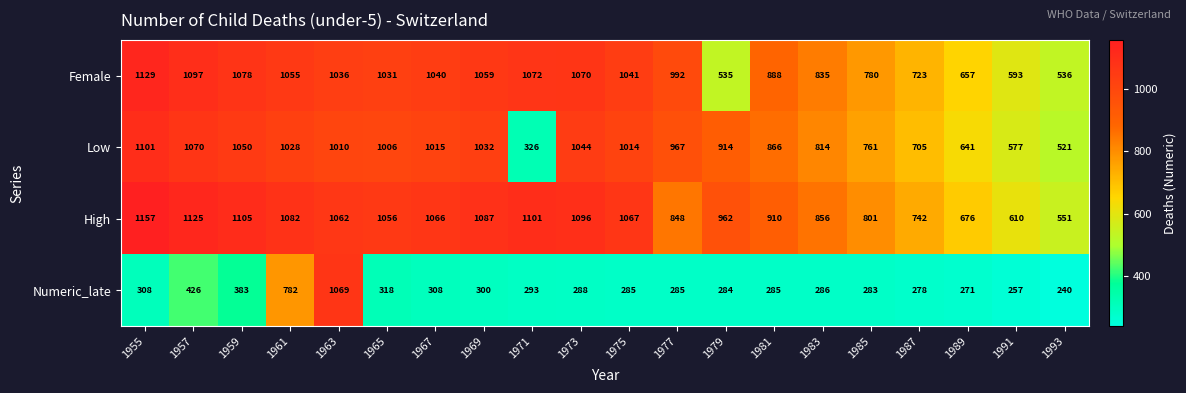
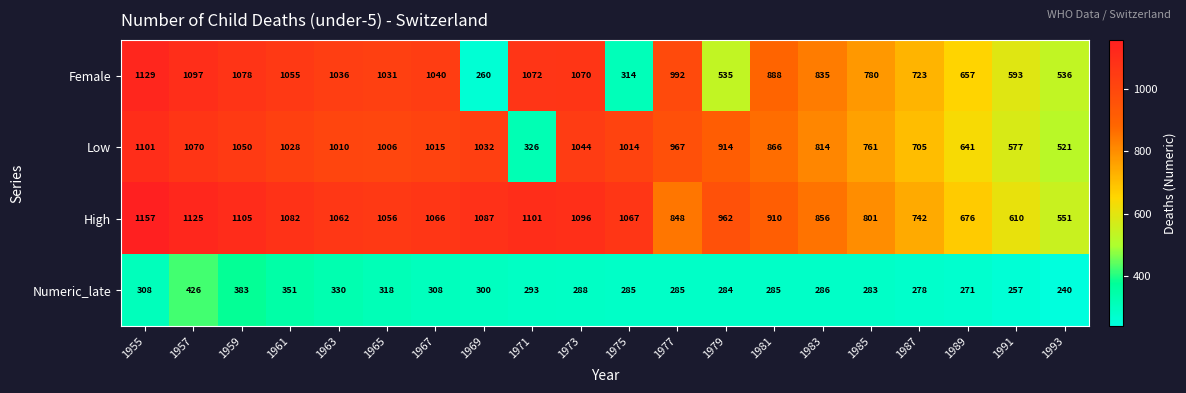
Female, 1969: 1059 -> 260
Female, 1975: 1041 -> 314
Numeric_late, 1961: 782 -> 351
Numeric_late, 1963: 1069 -> 330
